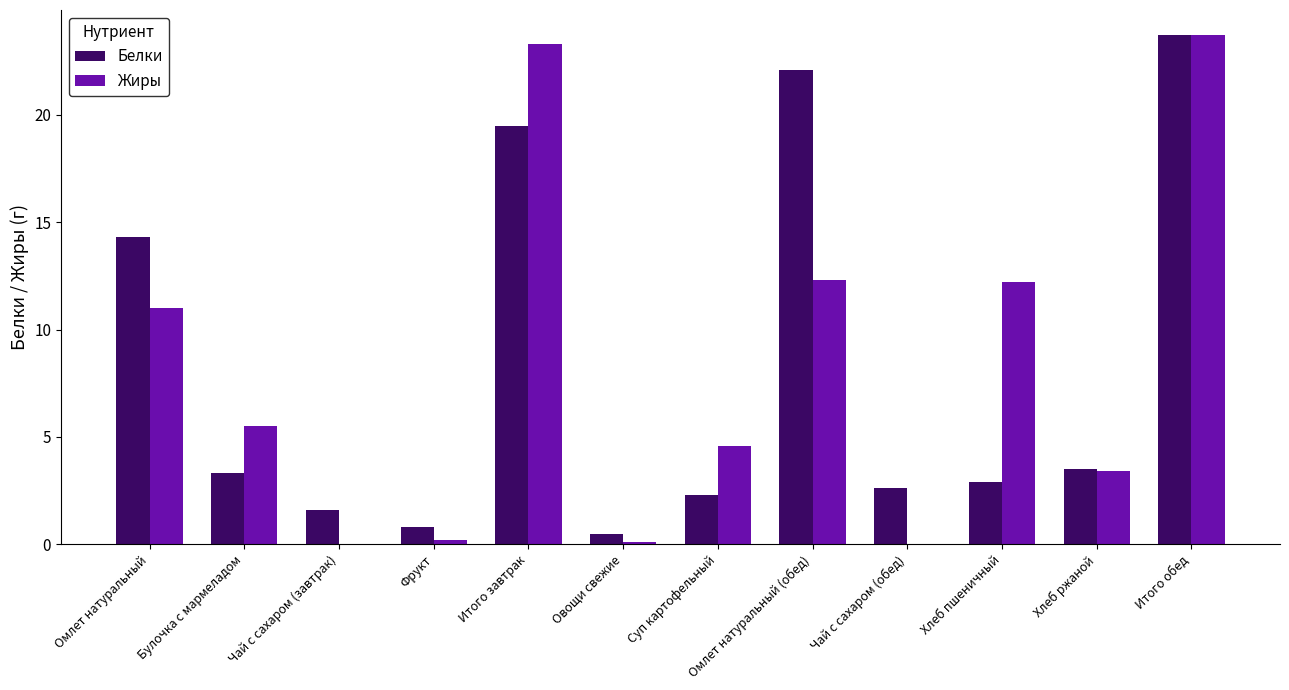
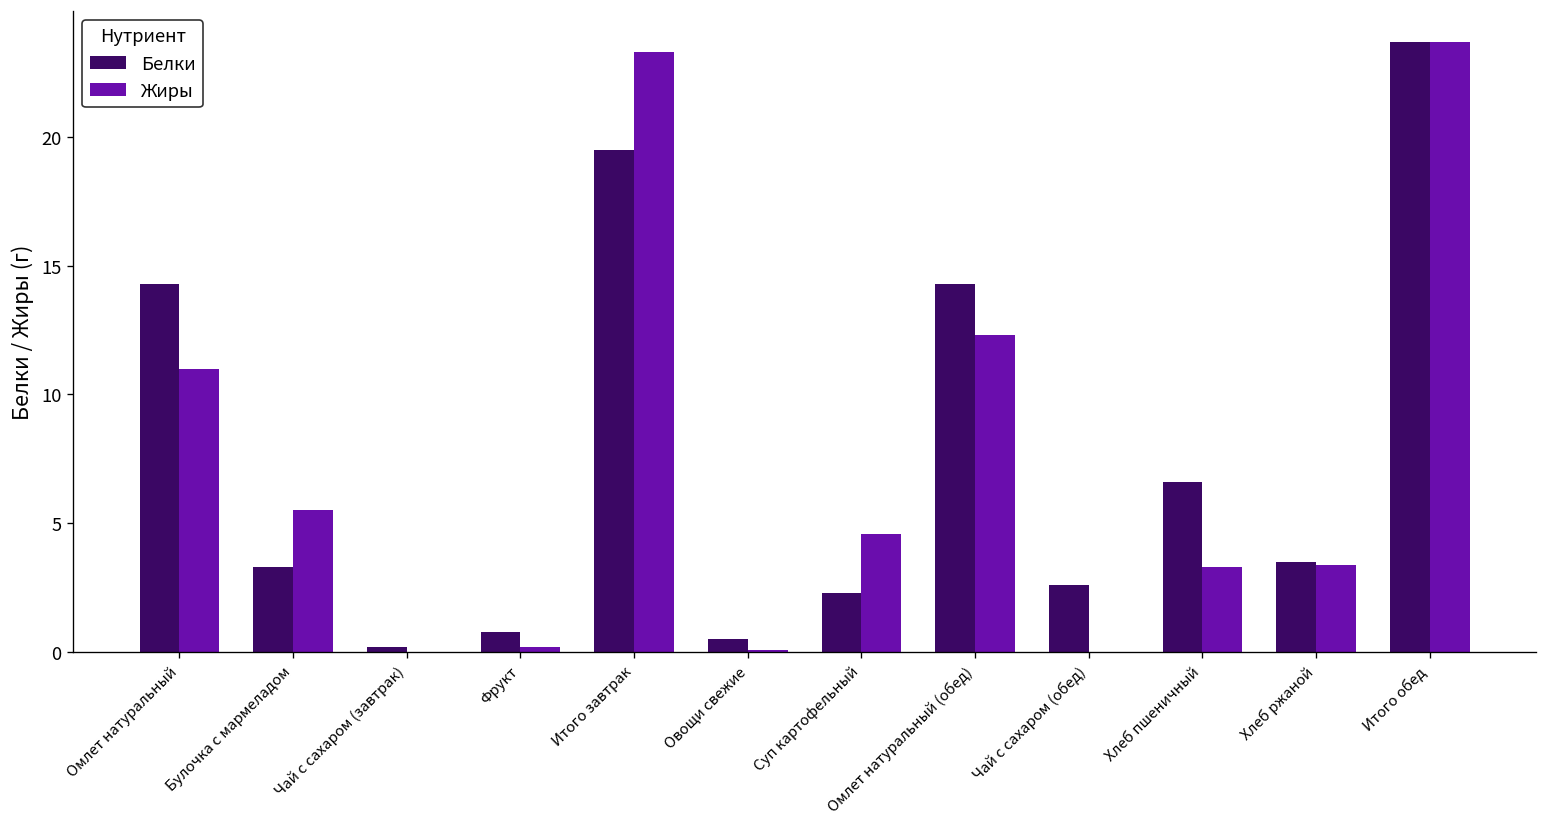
Белки, Чай с сахаром (завтрак): 1.6 -> 0.2
Белки, Омлет натуральный (обед): 22.1 -> 14.3
Белки, Хлеб пшеничный: 2.9 -> 6.6
Жиры, Хлеб пшеничный: 12.2 -> 3.3
